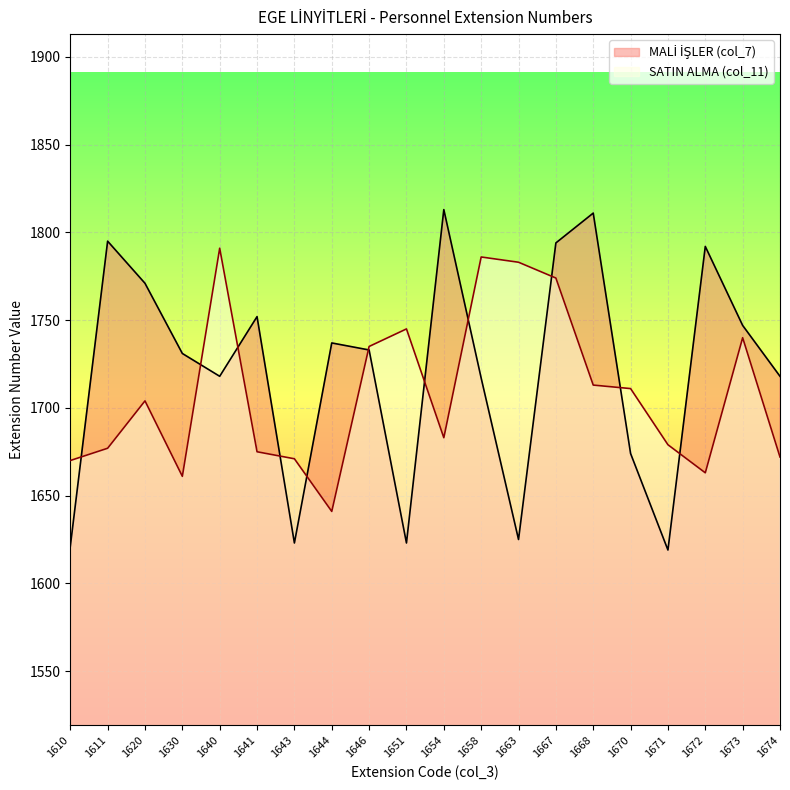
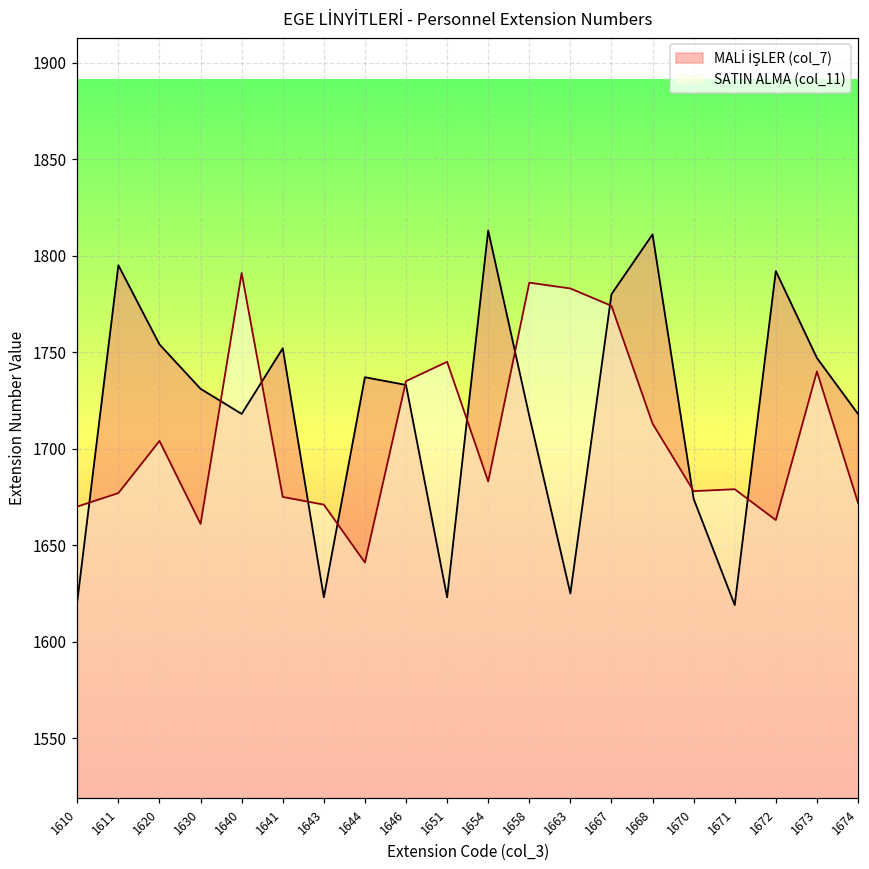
MALİ İŞLER (col_7), 1620: 1771 -> 1754
MALİ İŞLER (col_7), 1667: 1794 -> 1780
SATIN ALMA (col_11), 1670: 1711 -> 1678
